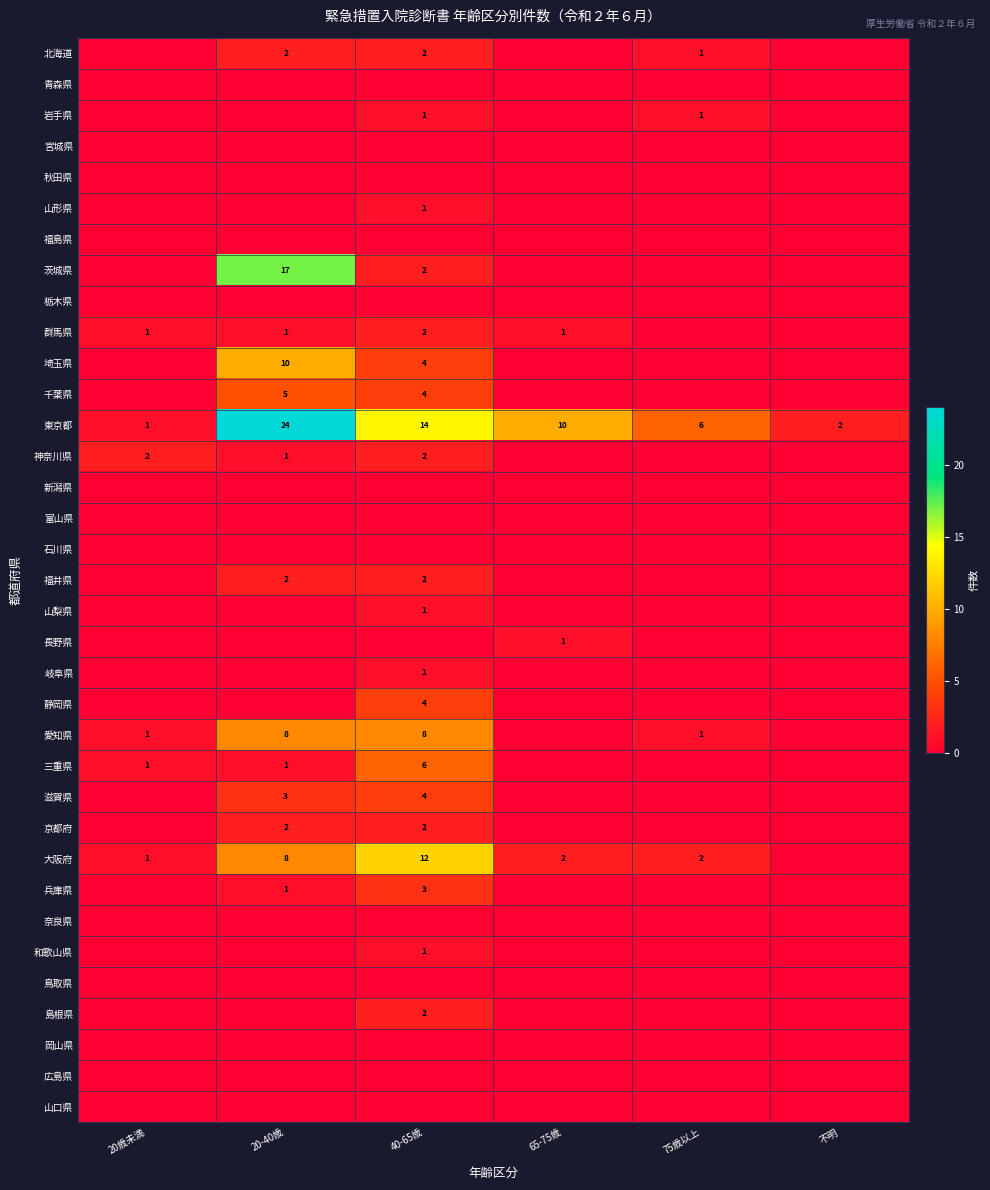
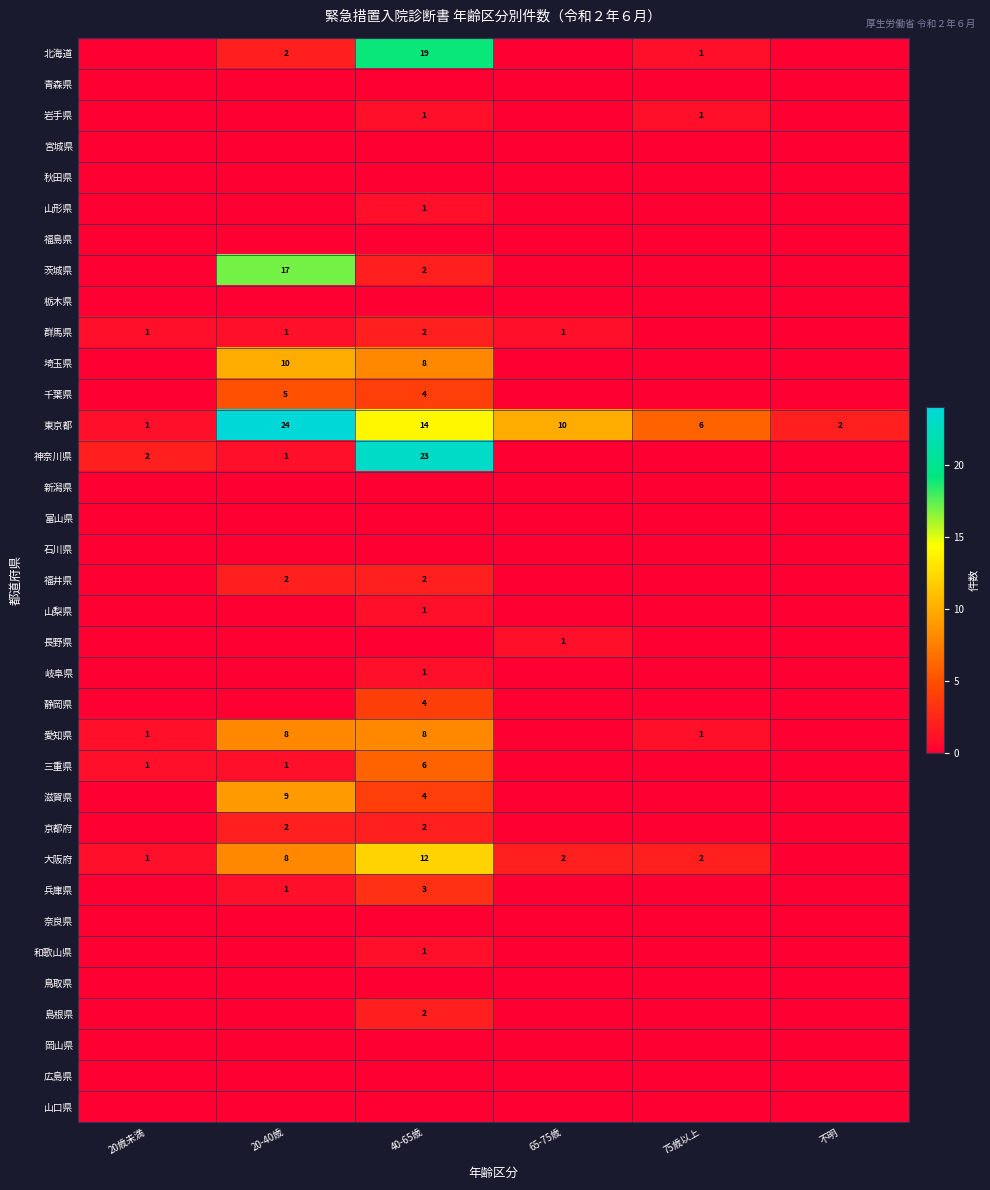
北海道, 40-65歳: 2 -> 19
埼玉県, 40-65歳: 4 -> 8
神奈川県, 40-65歳: 2 -> 23
滋賀県, 20-40歳: 3 -> 9
